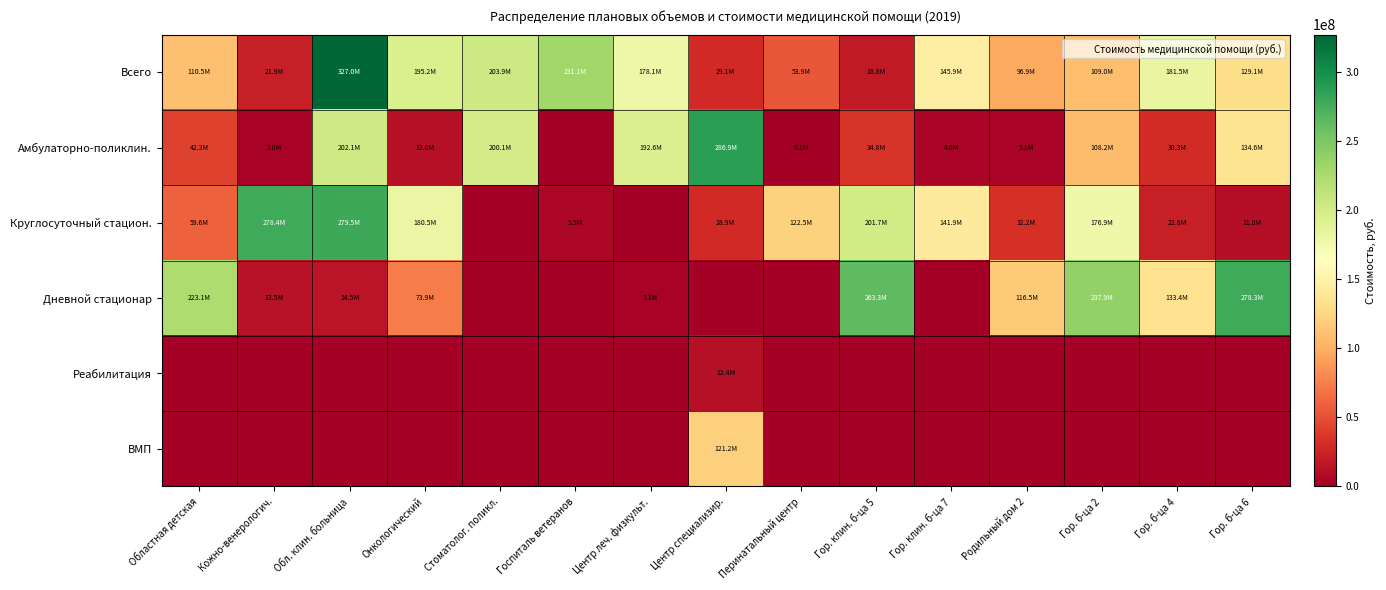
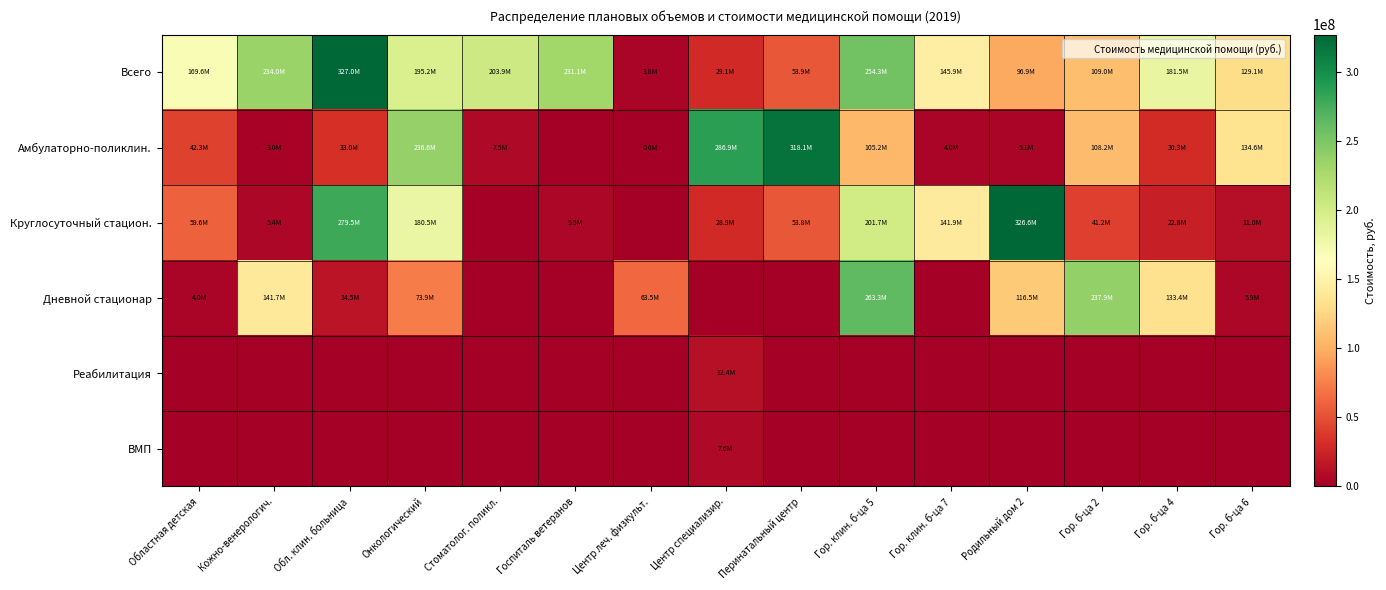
Всего, Областная детская: 110.5M -> 169.6M
Всего, Кожно-венерологич.: 21.9M -> 234.0M
Всего, Центр леч. физкульт.: 178.1M -> 3.8M
Всего, Гор. клин. б-ца 5: 18.8M -> 254.3M
Амбулаторно-поликлин., Обл. клин. больница: 202.1M -> 33.0M
Амбулаторно-поликлин., Онкологический: 12.0M -> 236.6M
Амбулаторно-поликлин., Стоматолог. поликл.: 200.1M -> 7.5M
Амбулаторно-поликлин., Центр леч. физкульт.: 192.6M -> 0.6M
Амбулаторно-поликлин., Перинатальный центр: 0.1M -> 318.1M
Амбулаторно-поликлин., Гор. клин. б-ца 5: 34.8M -> 105.2M
Круглосуточный стацион., Кожно-венерологич.: 278.4M -> 5.4M
Круглосуточный стацион., Перинатальный центр: 122.5M -> 53.8M
Круглосуточный стацион., Родильный дом 2: 32.2M -> 326.6M
Круглосуточный стацион., Гор. б-ца 2: 176.9M -> 41.2M
Дневной стационар, Областная детская: 223.1M -> 4.0M
Дневной стационар, Кожно-венерологич.: 13.5M -> 141.7M
Дневной стационар, Центр леч. физкульт.: 3.3M -> 63.5M
Дневной стационар, Гор. б-ца 6: 278.3M -> 5.9M
ВМП, Центр специализир.: 121.2M -> 7.6M
